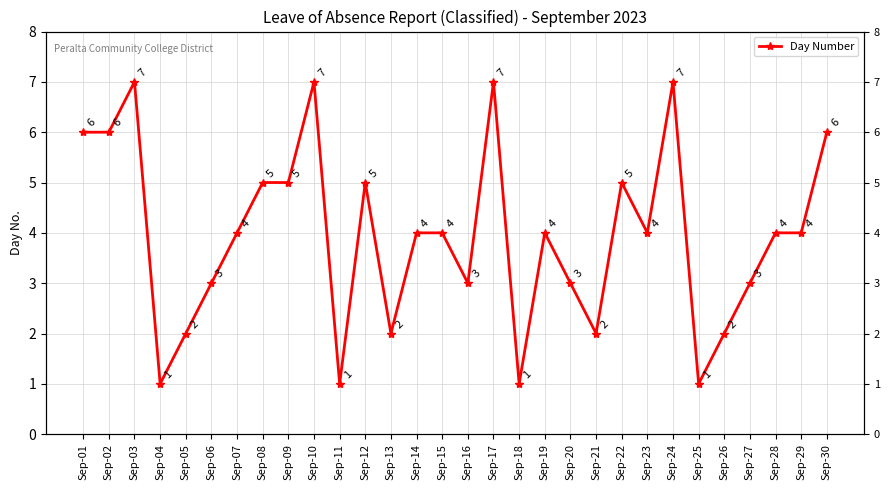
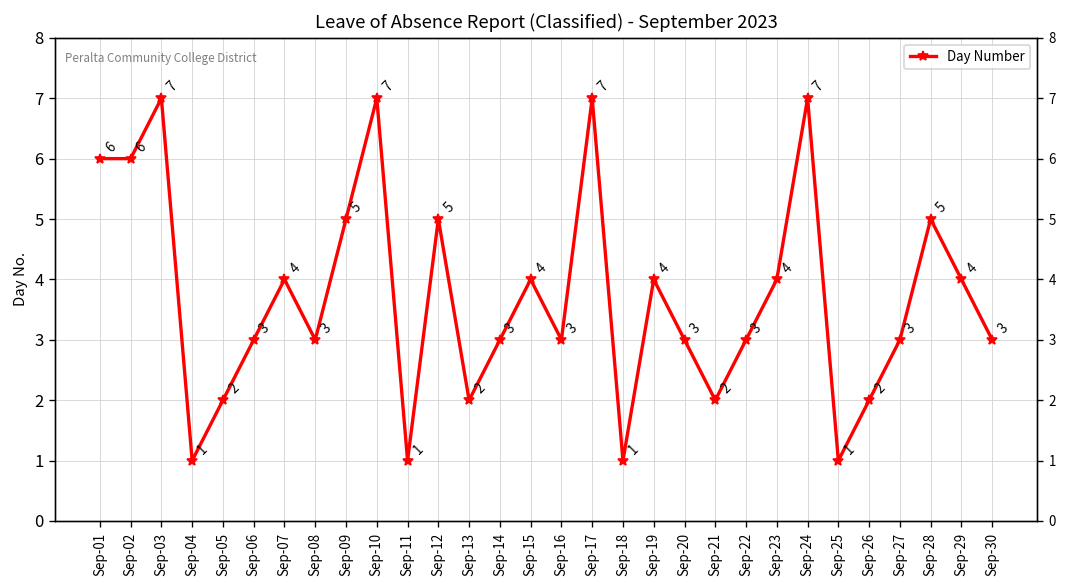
Sep-08: 5 -> 3
Sep-14: 4 -> 3
Sep-22: 5 -> 3
Sep-28: 4 -> 5
Sep-30: 6 -> 3
